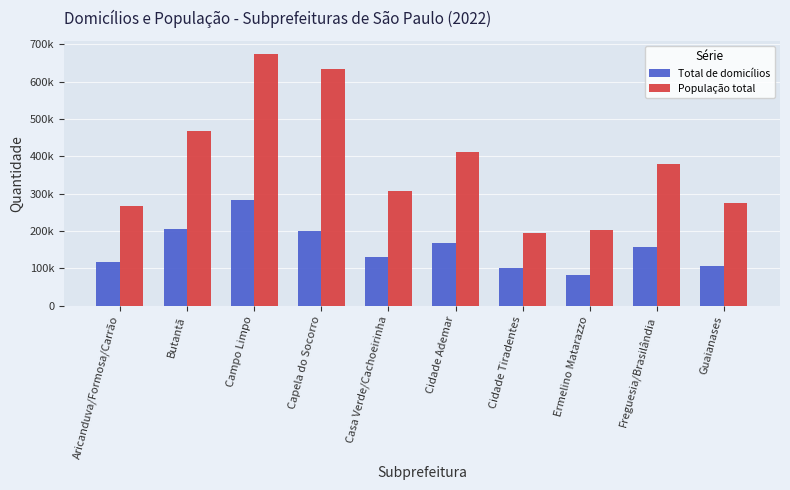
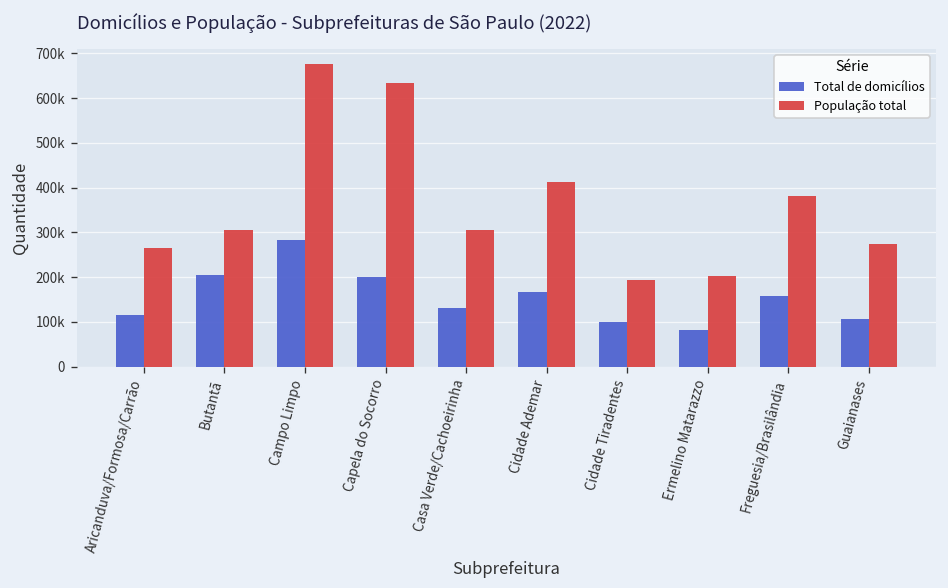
População total, Butantã: 470000 -> 300000
